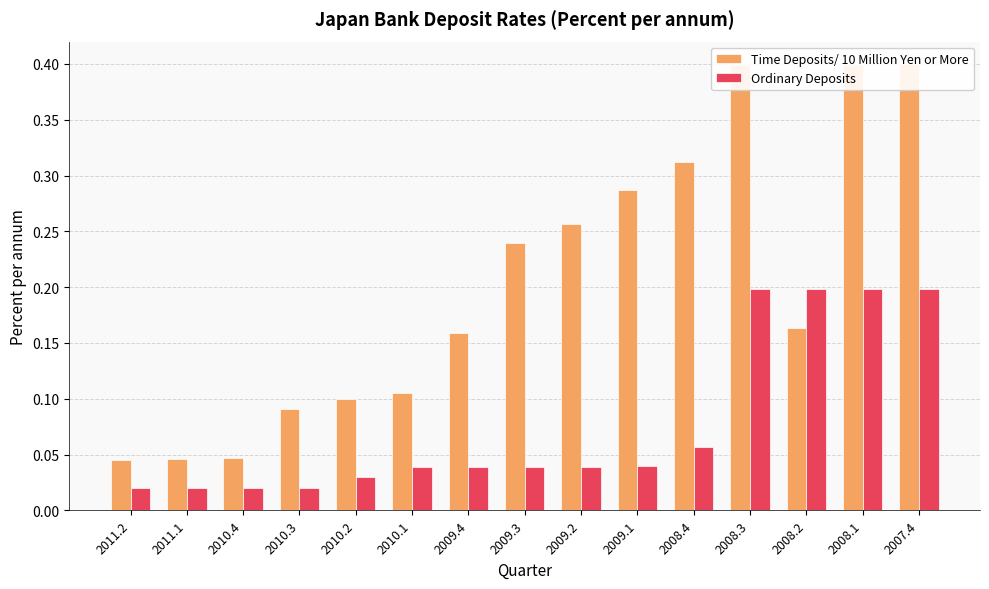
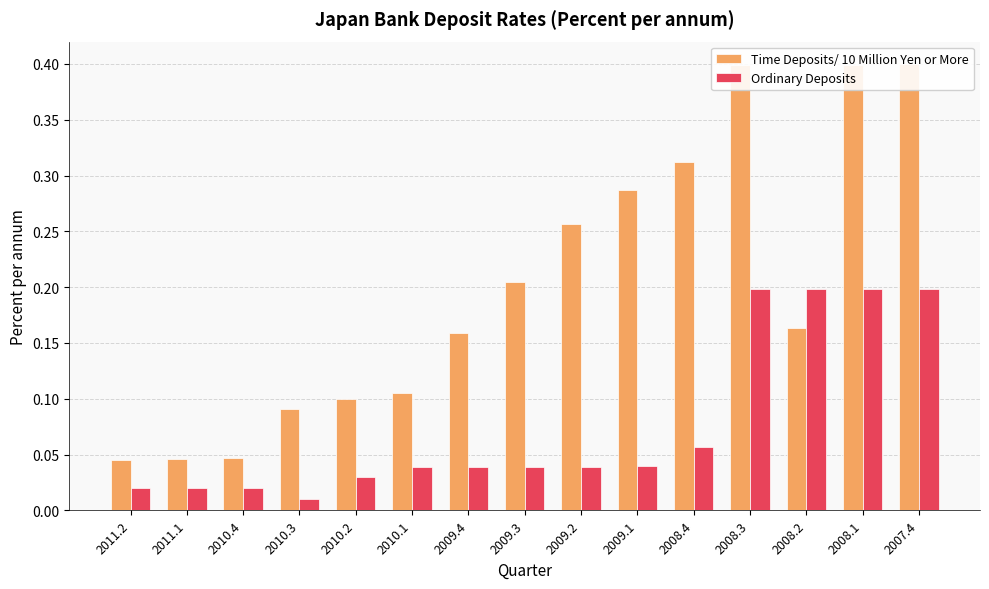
Ordinary Deposits, 2010.3: 0.02 -> 0.01
Time Deposits/ 10 Million Yen or More, 2009.3: 0.240 -> 0.205
